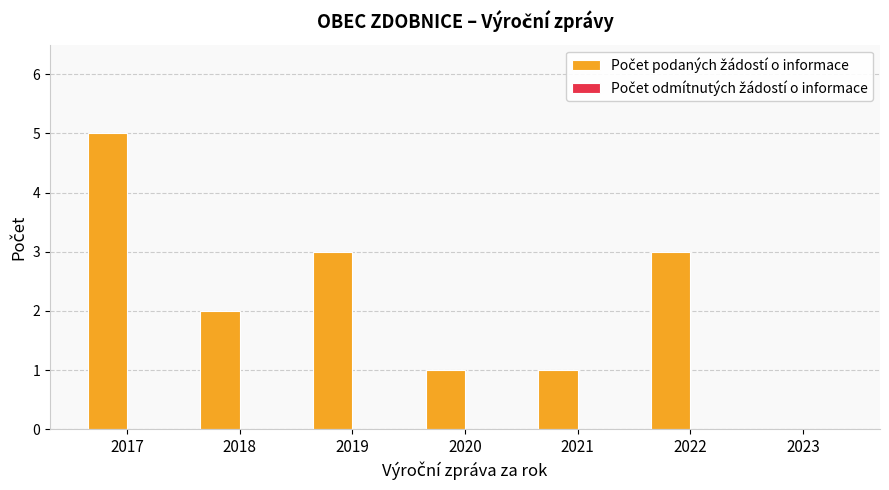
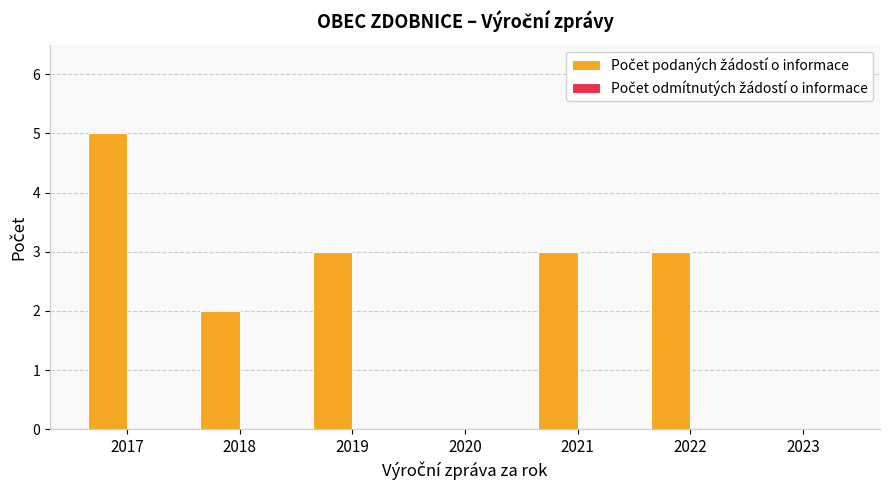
Počet podaných žádostí o informace, 2020: 1 -> 0
Počet podaných žádostí o informace, 2021: 1 -> 3
